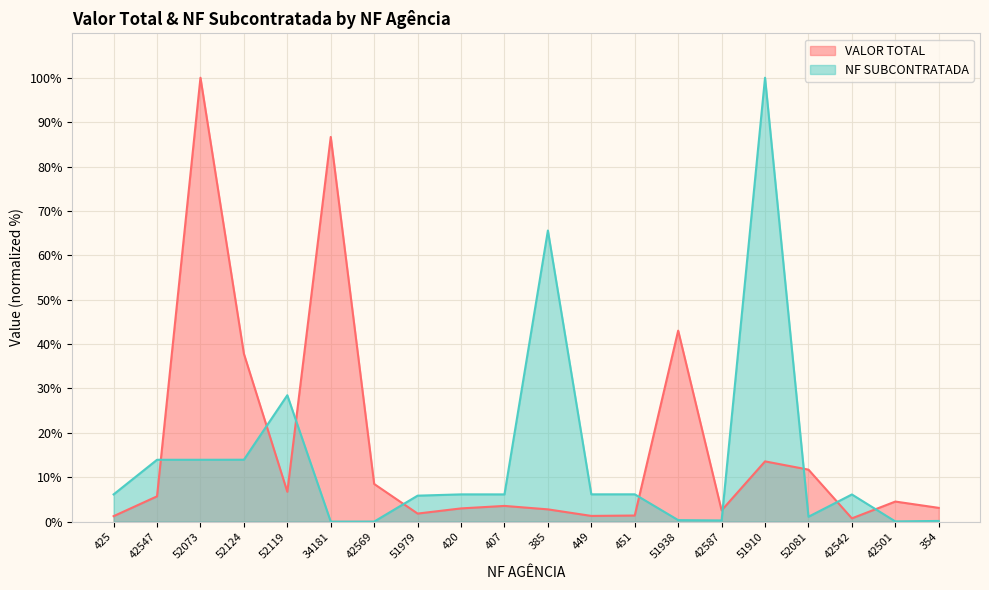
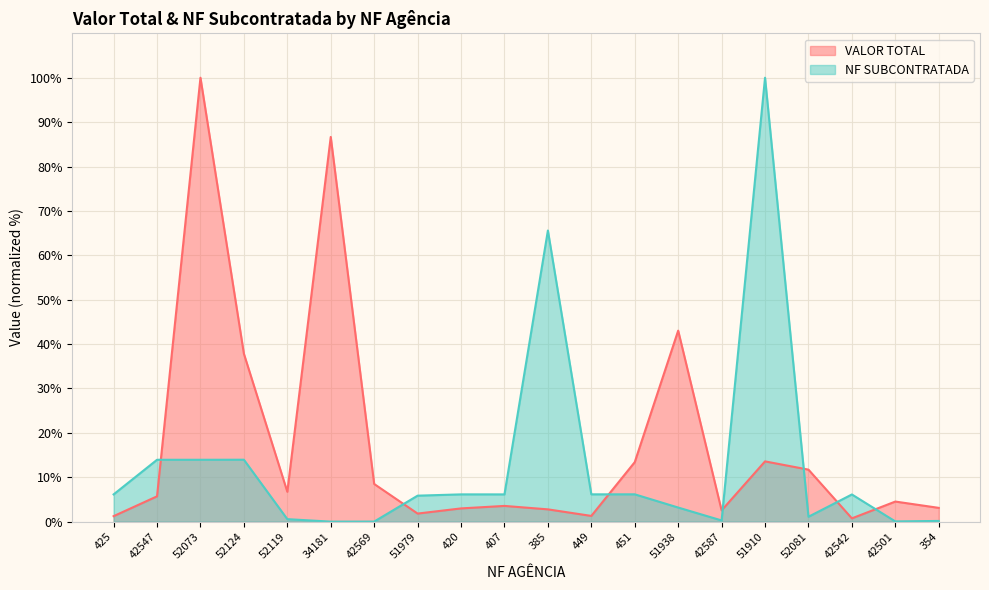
NF SUBCONTRATADA, 52119: 28% -> 1%
VALOR TOTAL, 451: 1% -> 13%
NF SUBCONTRATADA, 51938: 0% -> 3%
